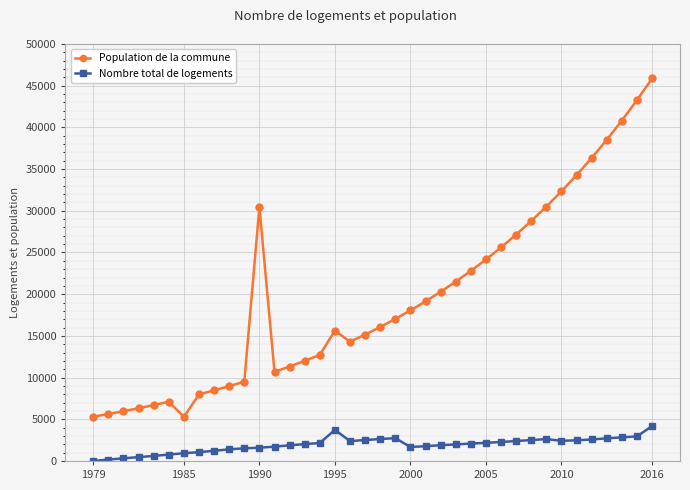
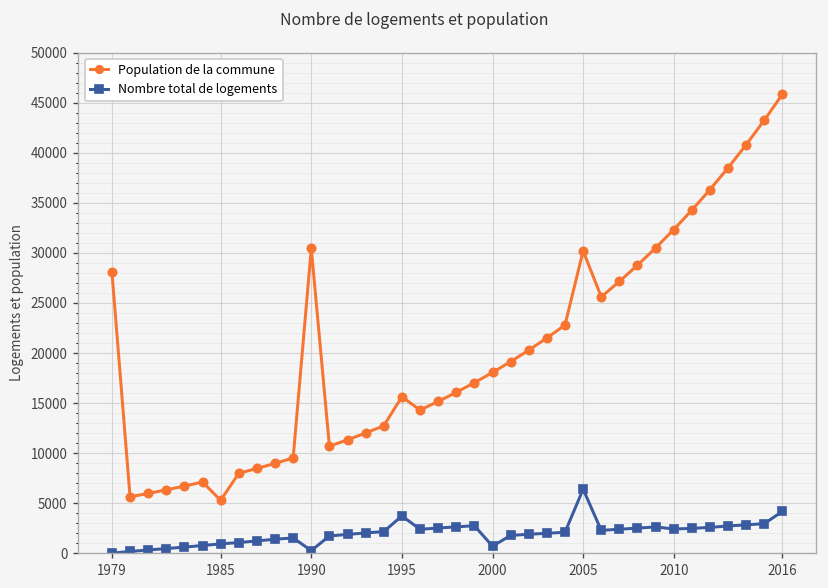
Population de la commune, 1979: 5000 -> 28000
Nombre total de logements, 1990: 2000 -> 0
Nombre total de logements, 2000: 2000 -> 1000
Population de la commune, 2005: 24000 -> 30000
Nombre total de logements, 2005: 2000 -> 6000
